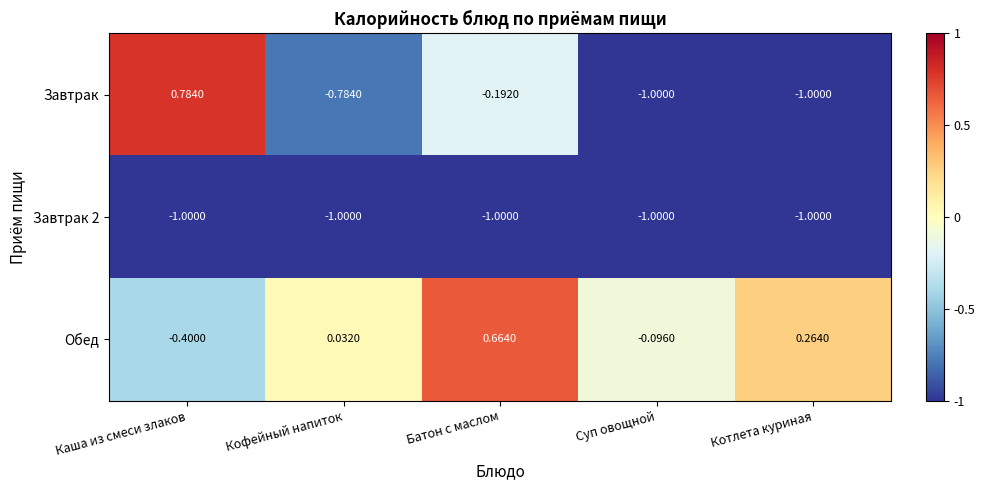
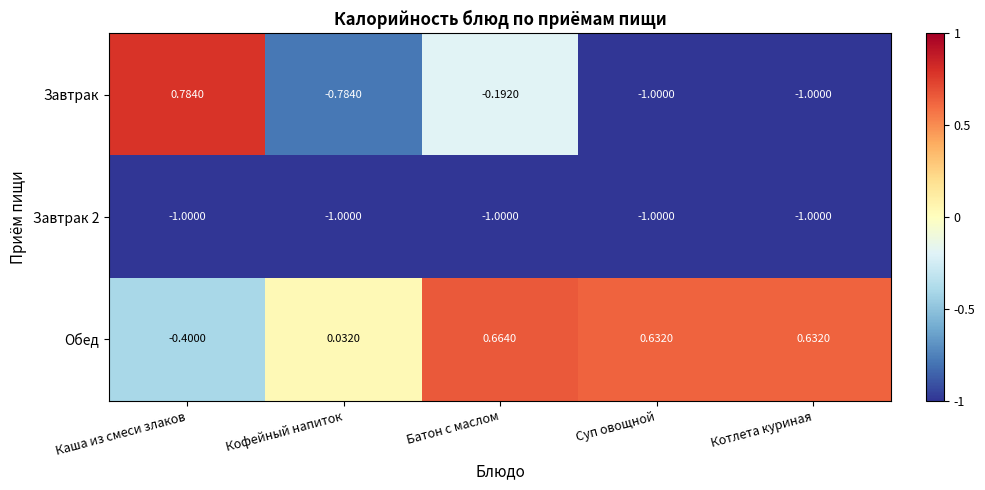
Обед, Суп овощной: -0.0960 -> 0.6320
Обед, Котлета куриная: 0.2640 -> 0.6320
